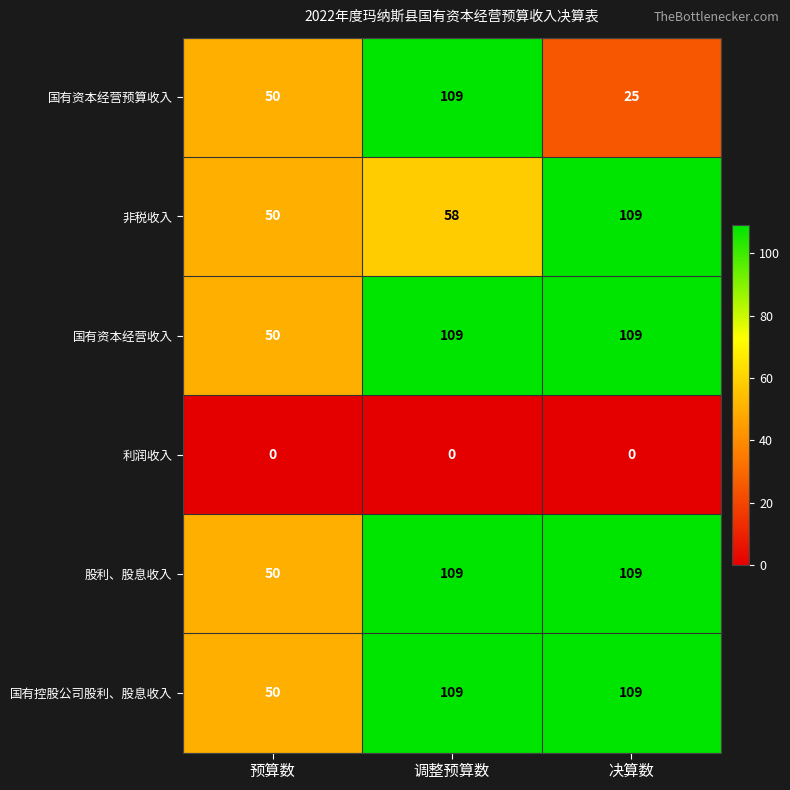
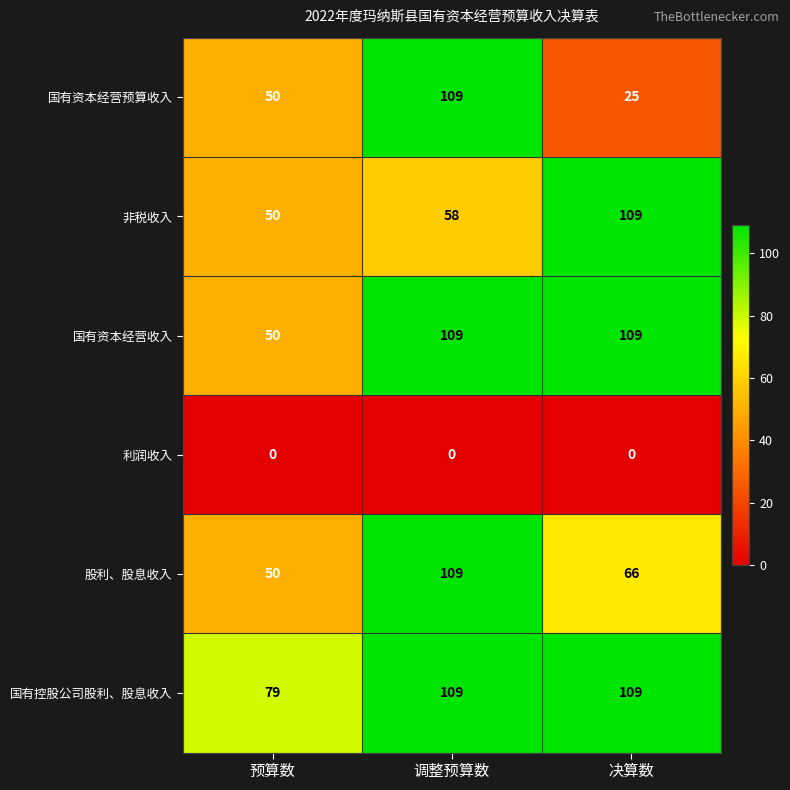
股利、股息收入, 决算数: 109 -> 66
国有控股公司股利、股息收入, 预算数: 50 -> 79
